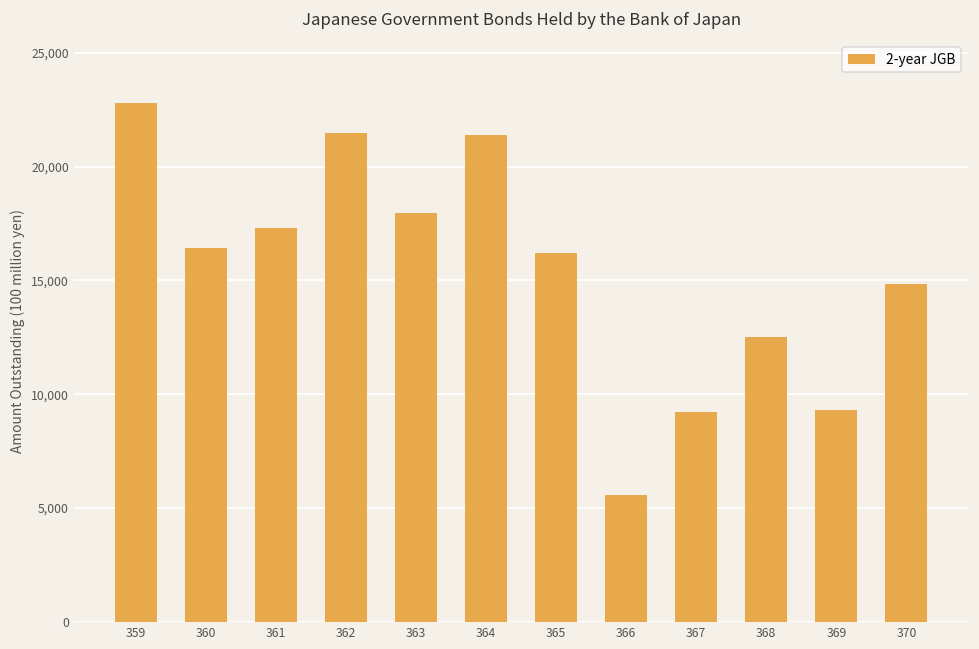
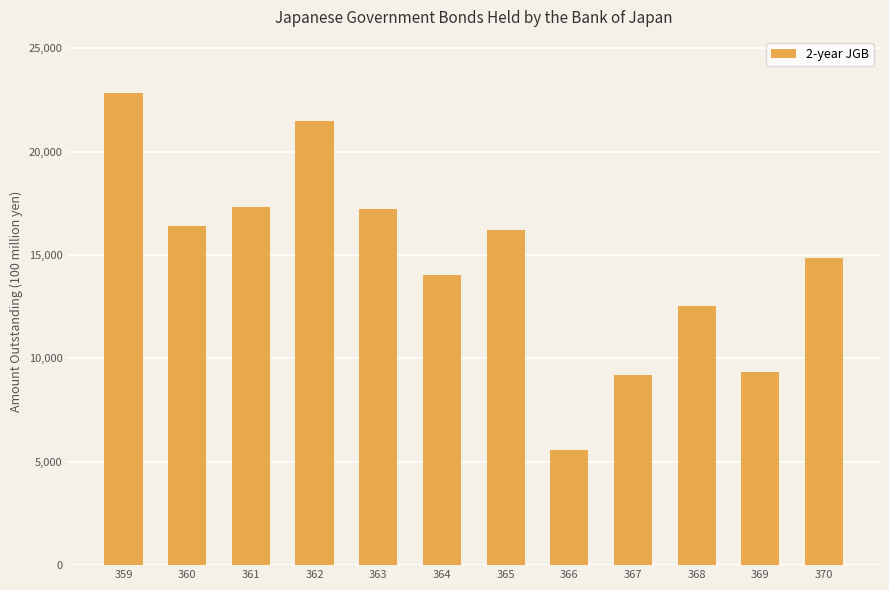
363: 18,000 -> 17,200
364: 21,400 -> 14,000
